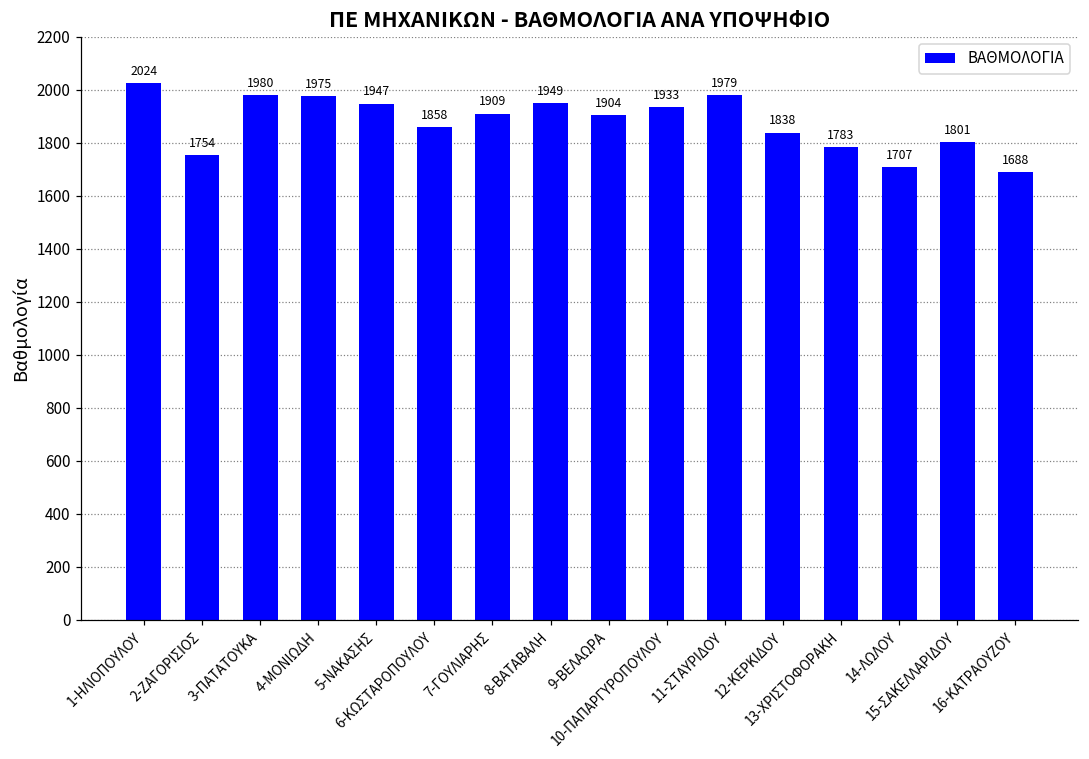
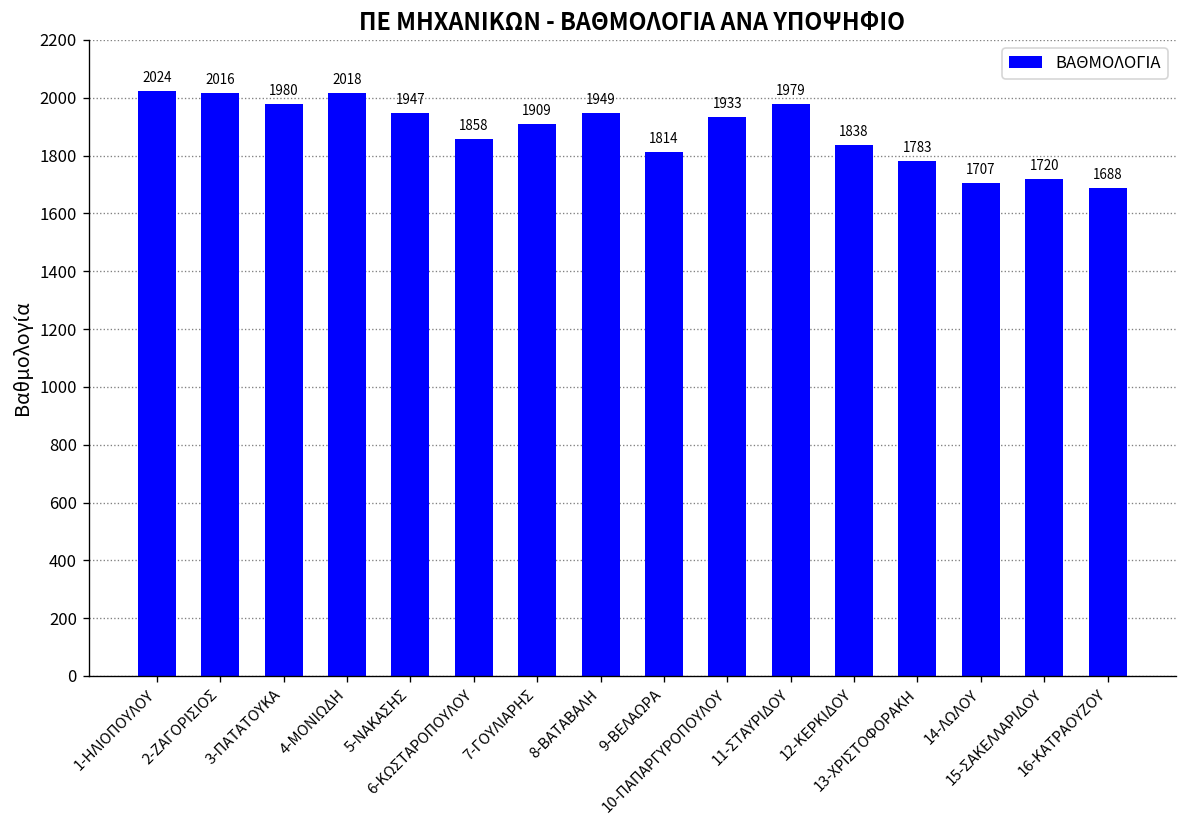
2-ΖΑΓΟΡΙΣΙΟΣ: 1754 -> 2016
4-ΜΟΝΙΩΔΗ: 1975 -> 2018
9-ΒΕΛΑΩΡΑ: 1904 -> 1814
15-ΣΑΚΕΛΛΑΡΙΔΟΥ: 1801 -> 1720
